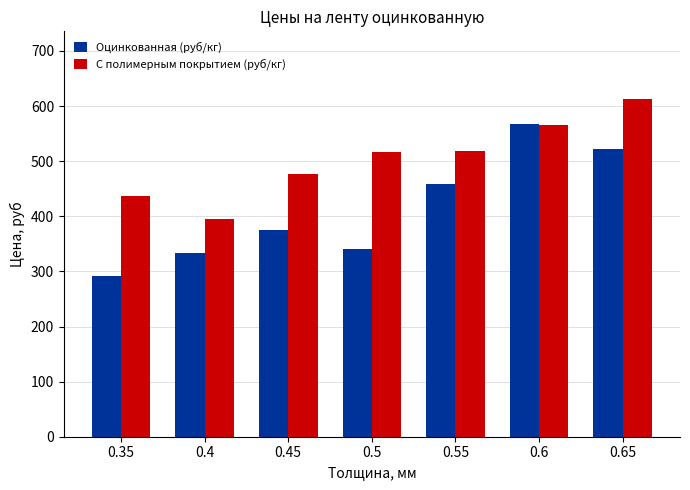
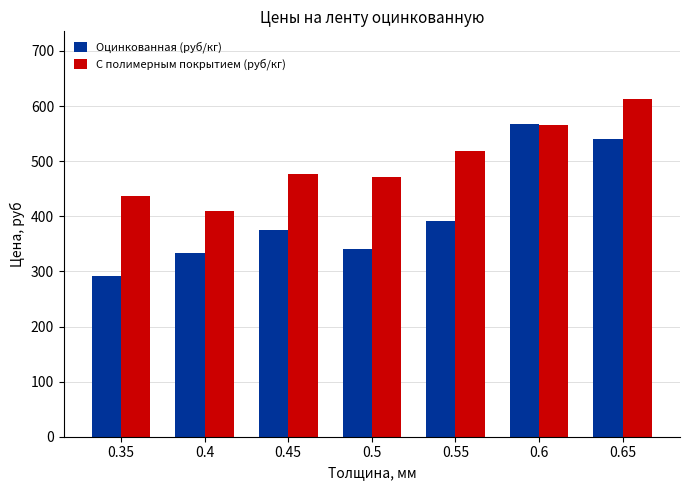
С полимерным покрытием (руб/кг), 0.4: 390 -> 410
С полимерным покрытием (руб/кг), 0.5: 520 -> 470
Оцинкованная (руб/кг), 0.55: 460 -> 390
Оцинкованная (руб/кг), 0.65: 520 -> 540
